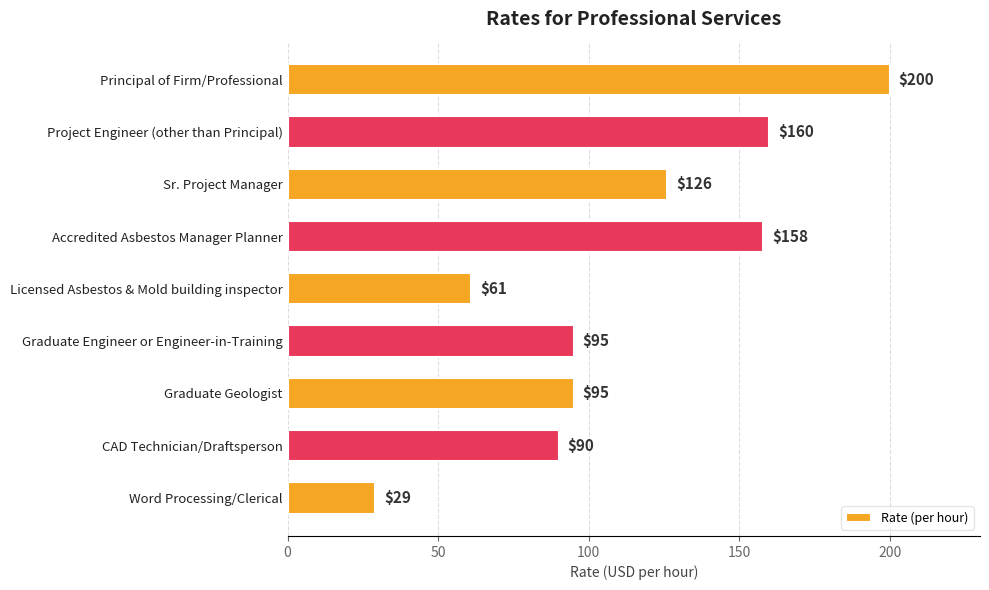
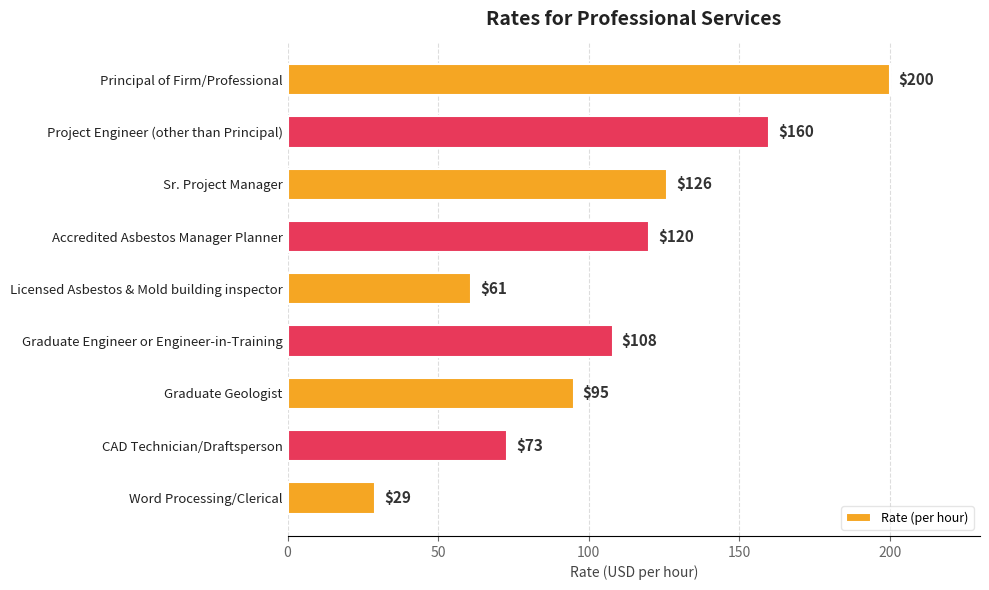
Accredited Asbestos Manager Planner: $158 -> $120
Graduate Engineer or Engineer-in-Training: $95 -> $108
CAD Technician/Draftsperson: $90 -> $73
